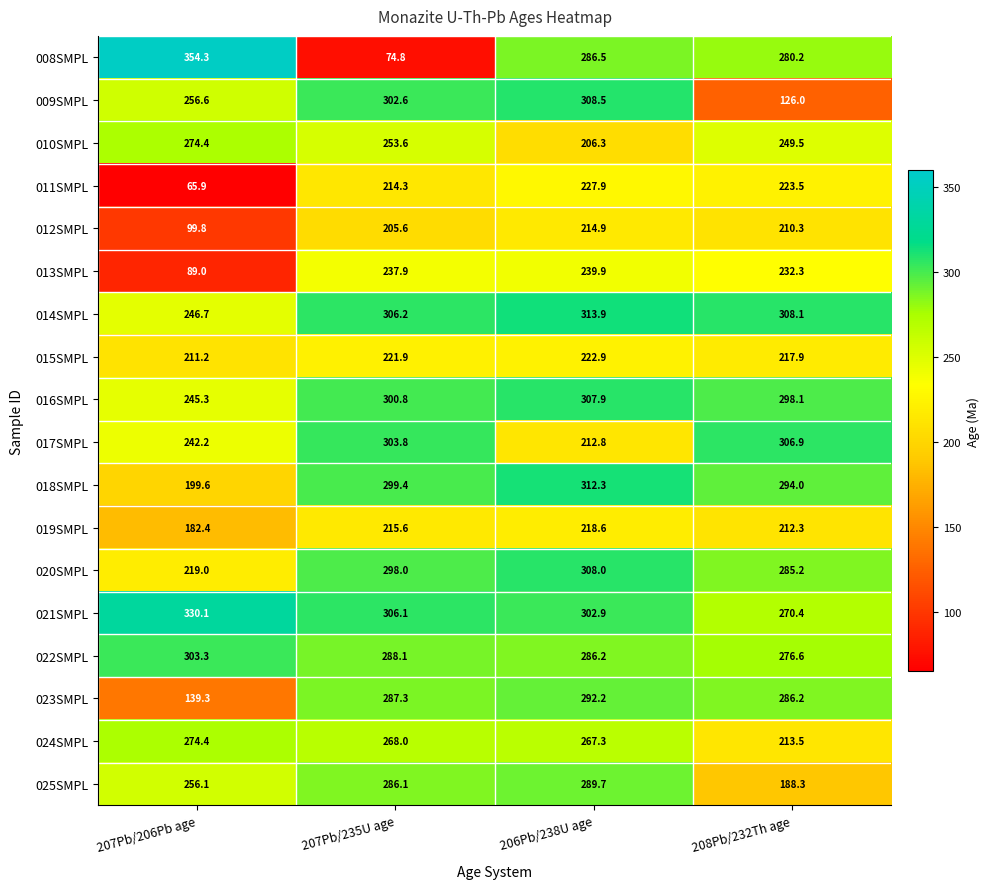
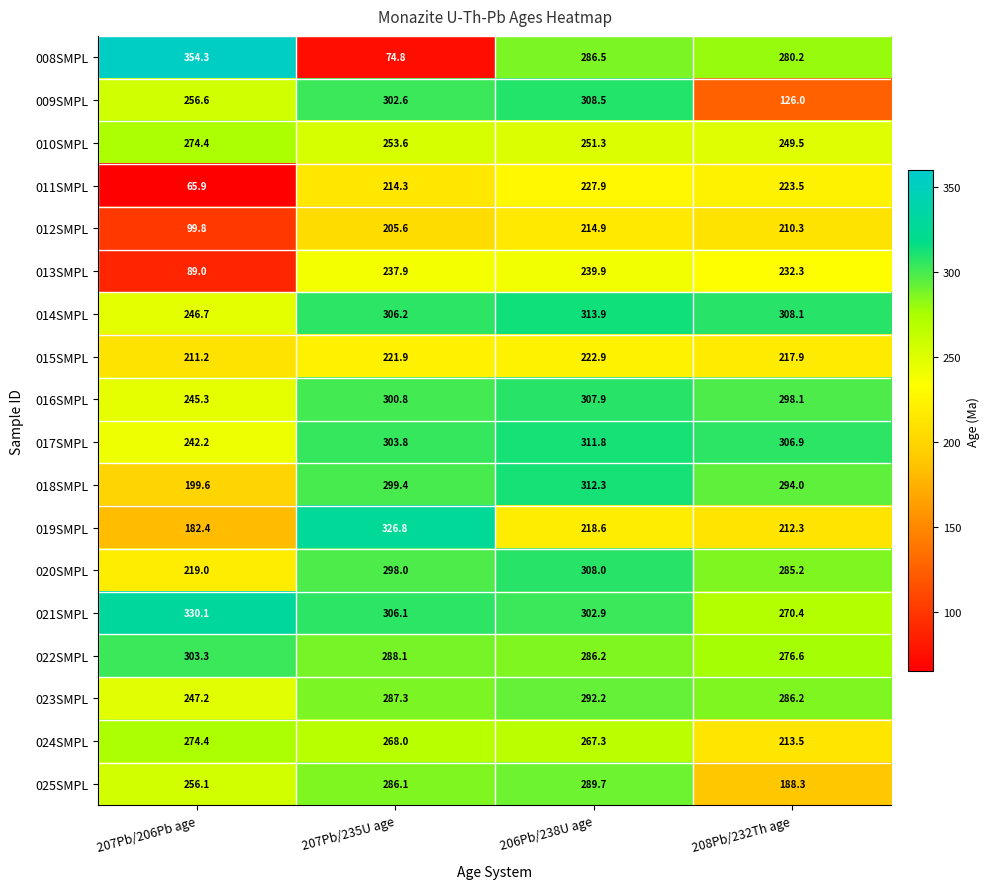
010SMPL, 206Pb/238U age: 206.3 -> 251.3
017SMPL, 206Pb/238U age: 212.8 -> 311.8
019SMPL, 207Pb/235U age: 215.6 -> 326.8
023SMPL, 207Pb/206Pb age: 139.3 -> 247.2
